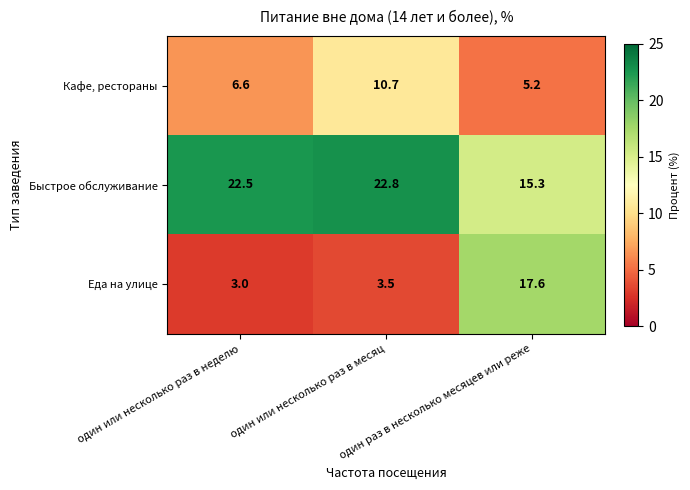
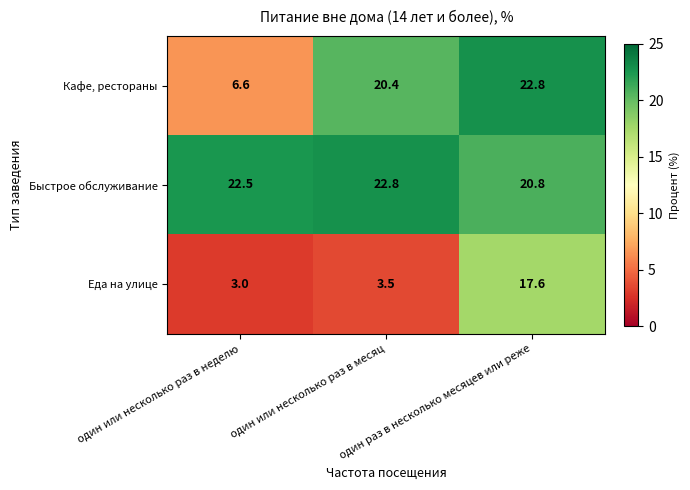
Кафе, рестораны, один или несколько раз в месяц: 10.7 -> 20.4
Кафе, рестораны, один раз в несколько месяцев или реже: 5.2 -> 22.8
Быстрое обслуживание, один раз в несколько месяцев или реже: 15.3 -> 20.8
